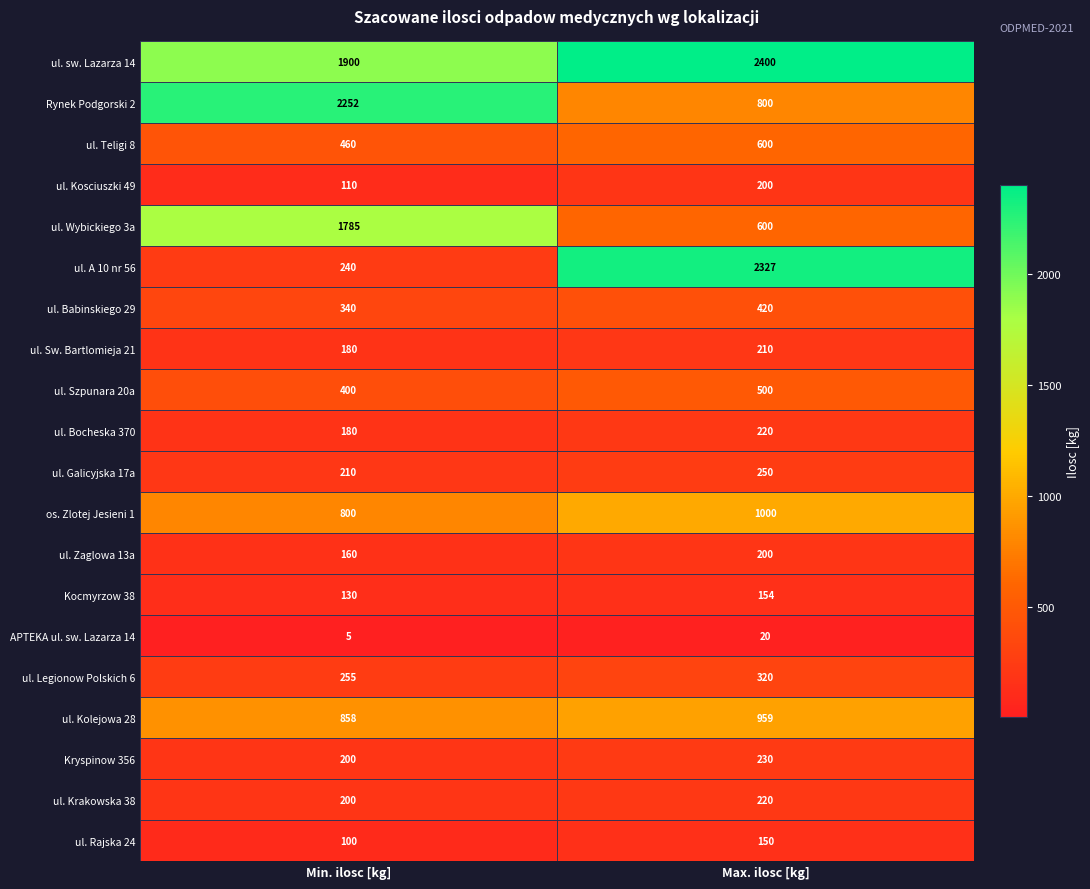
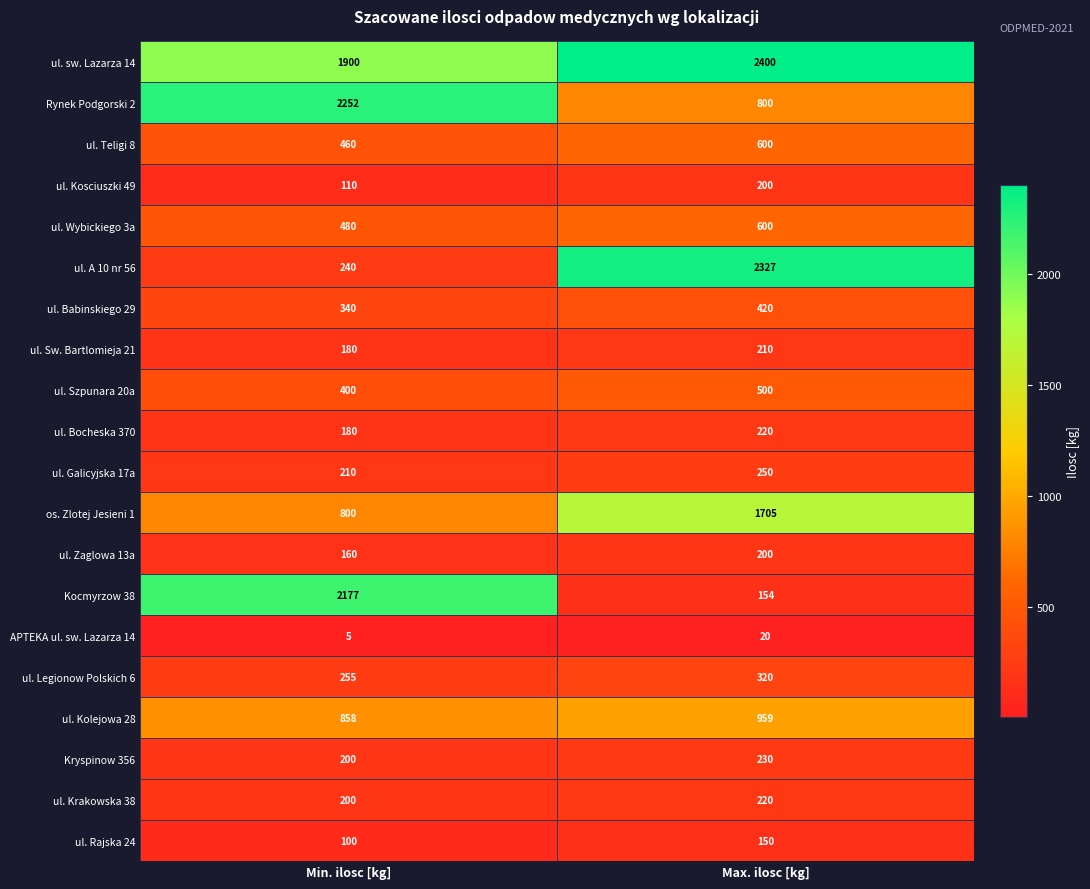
ul. Wybickiego 3a, Min. ilosc [kg]: 1785 -> 480
os. Zlotej Jesieni 1, Max. ilosc [kg]: 1000 -> 1705
Kocmyrzow 38, Min. ilosc [kg]: 130 -> 2177
